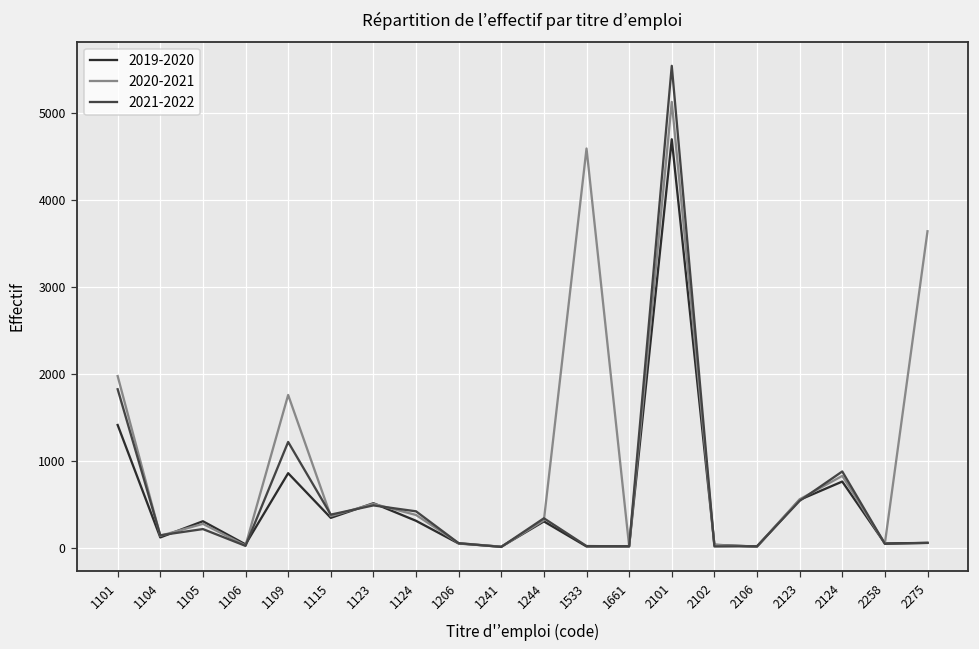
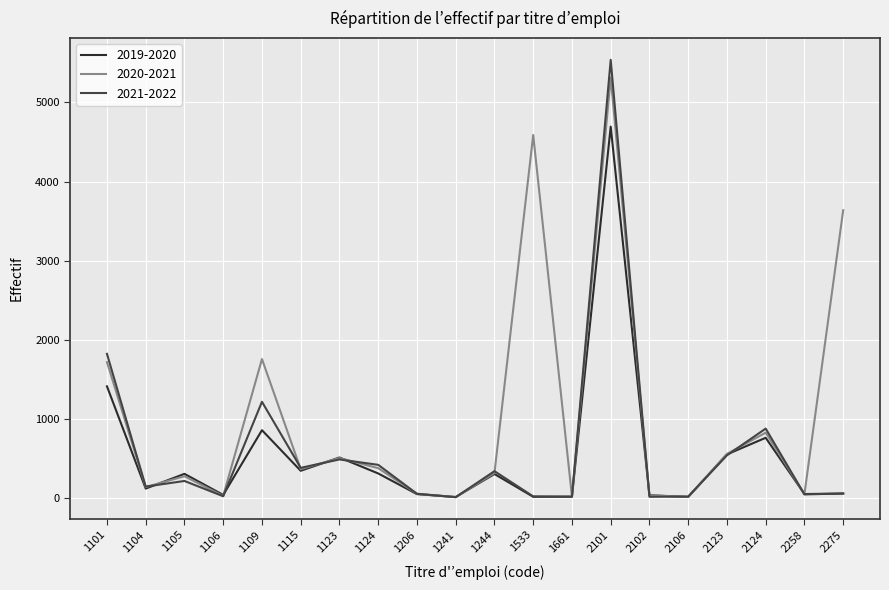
2020-2021, 1101: 2000 -> 1700
2020-2021, 2101: 5100 -> 5300
